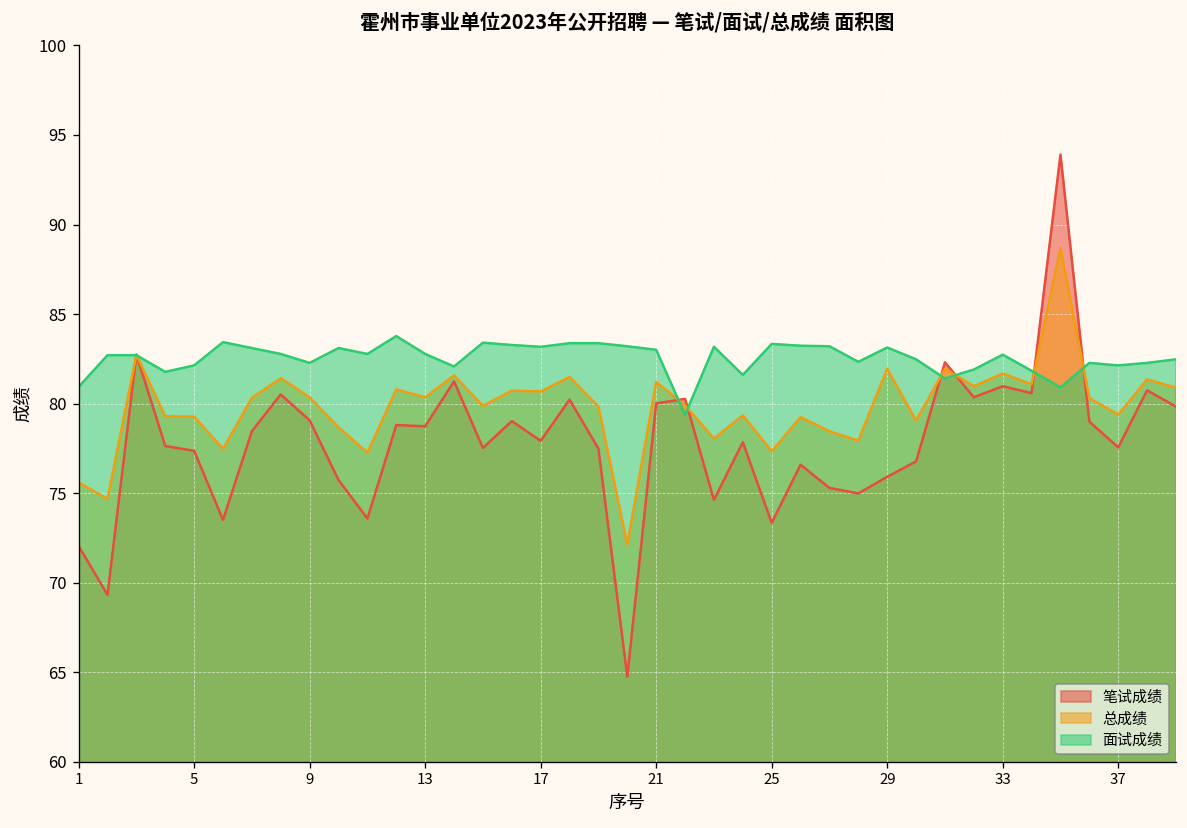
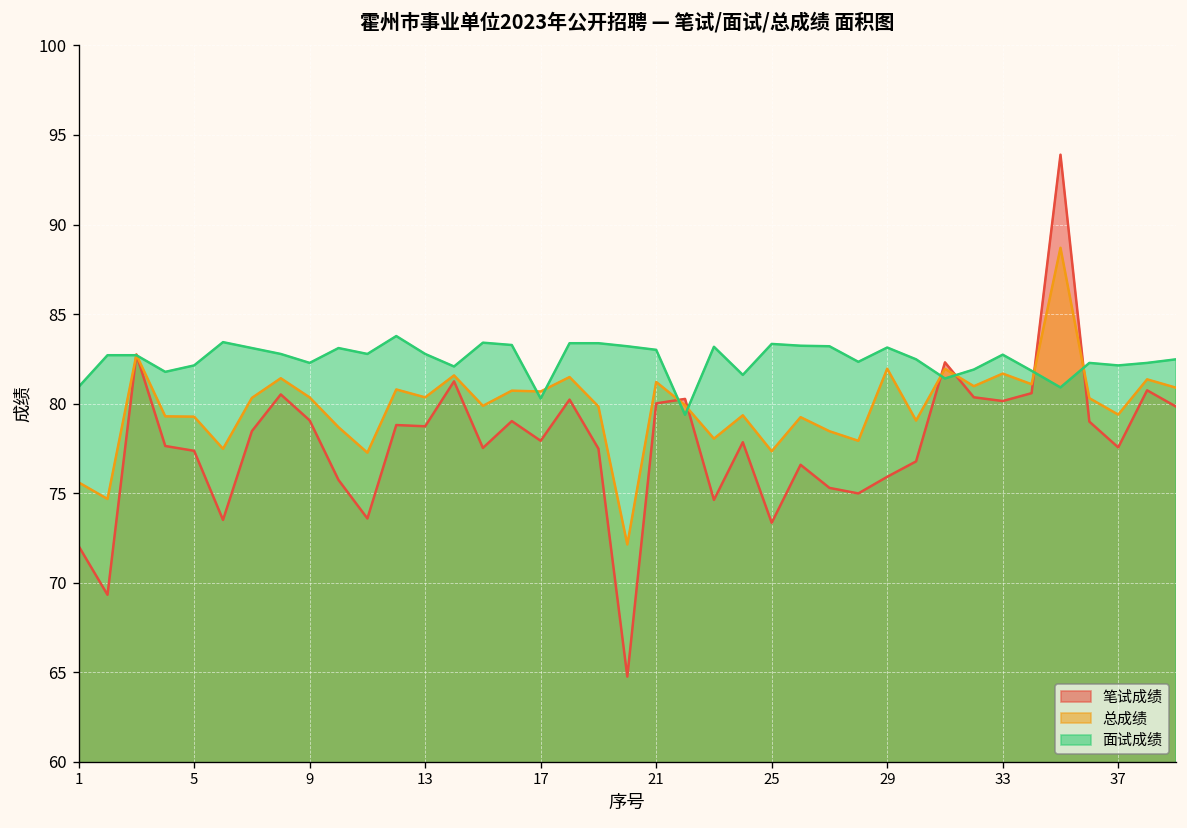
面试成绩, 17: 83.2 -> 80.3
笔试成绩, 33: 81.0 -> 80.1
